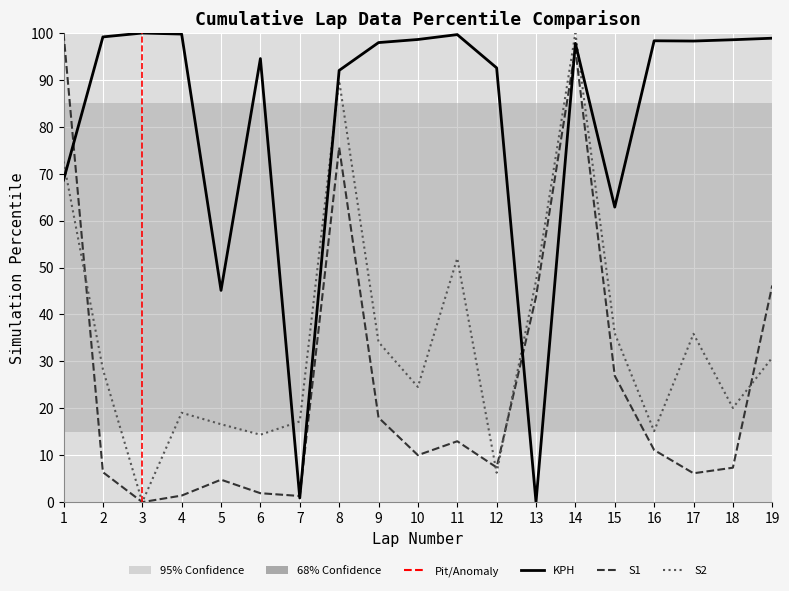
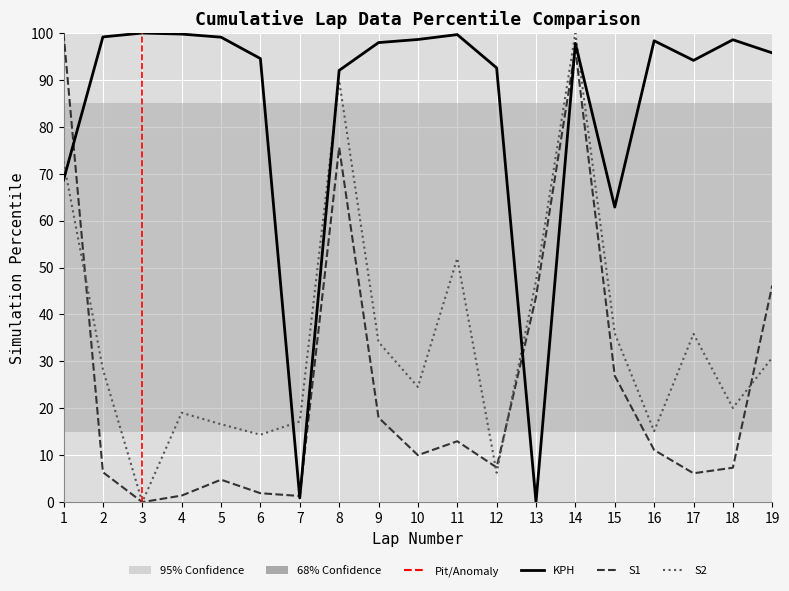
KPH, 5: 45 -> 99
KPH, 17: 98 -> 94
KPH, 19: 99 -> 96
